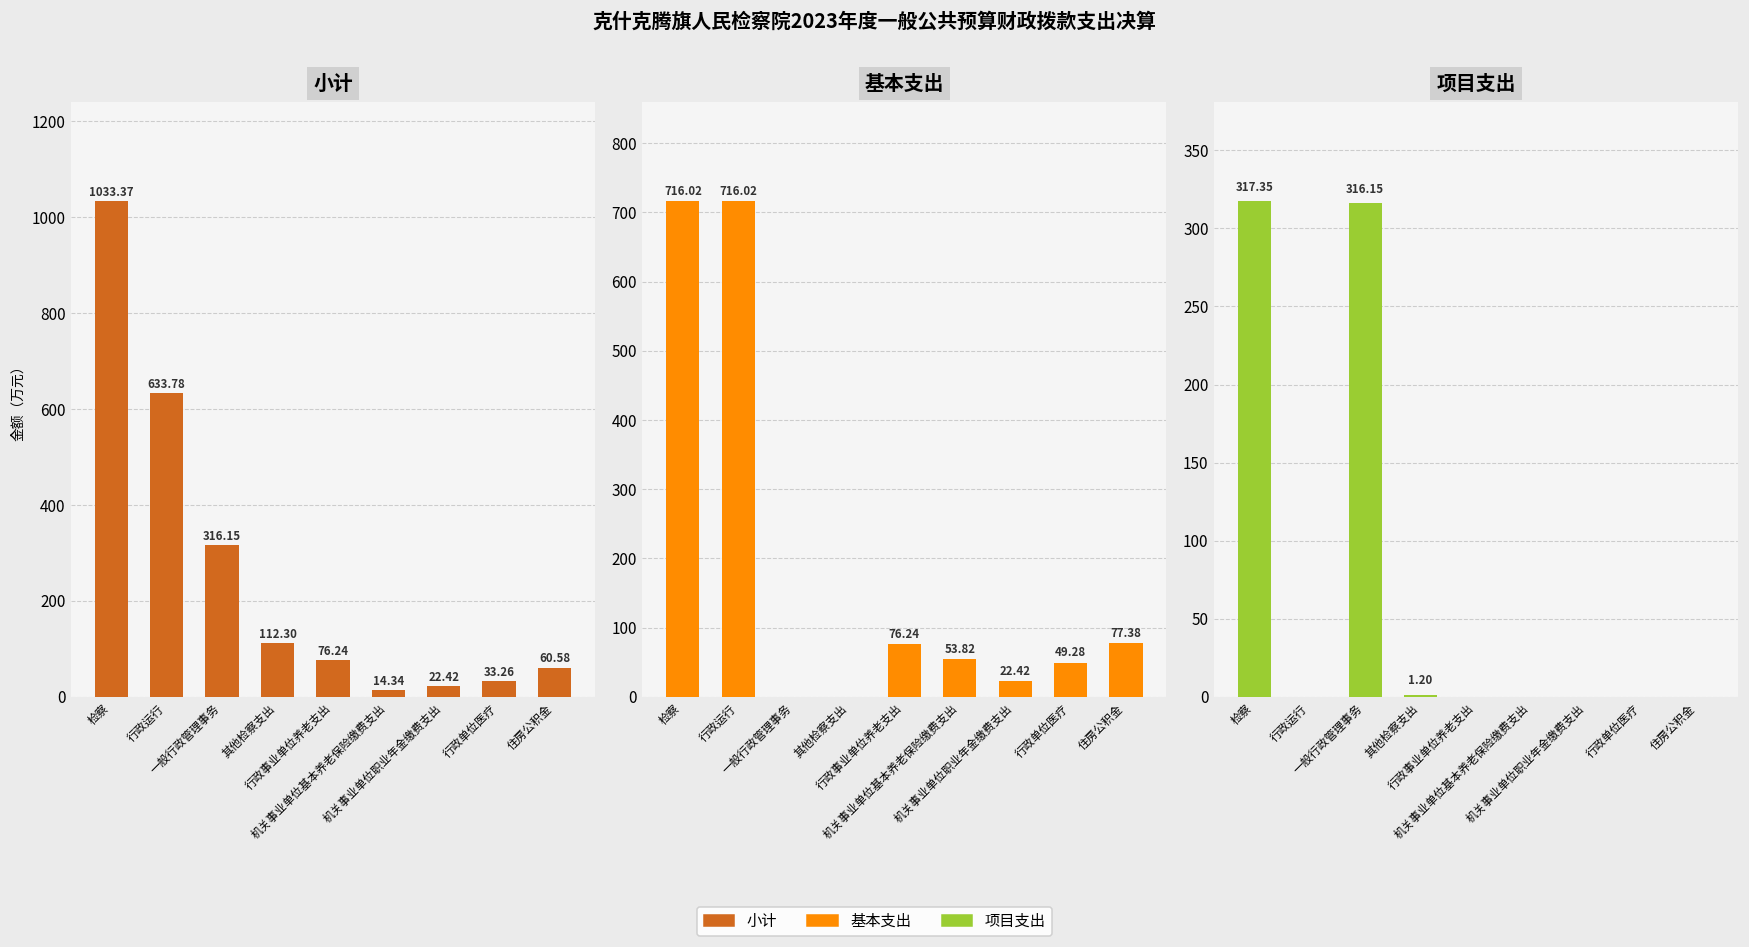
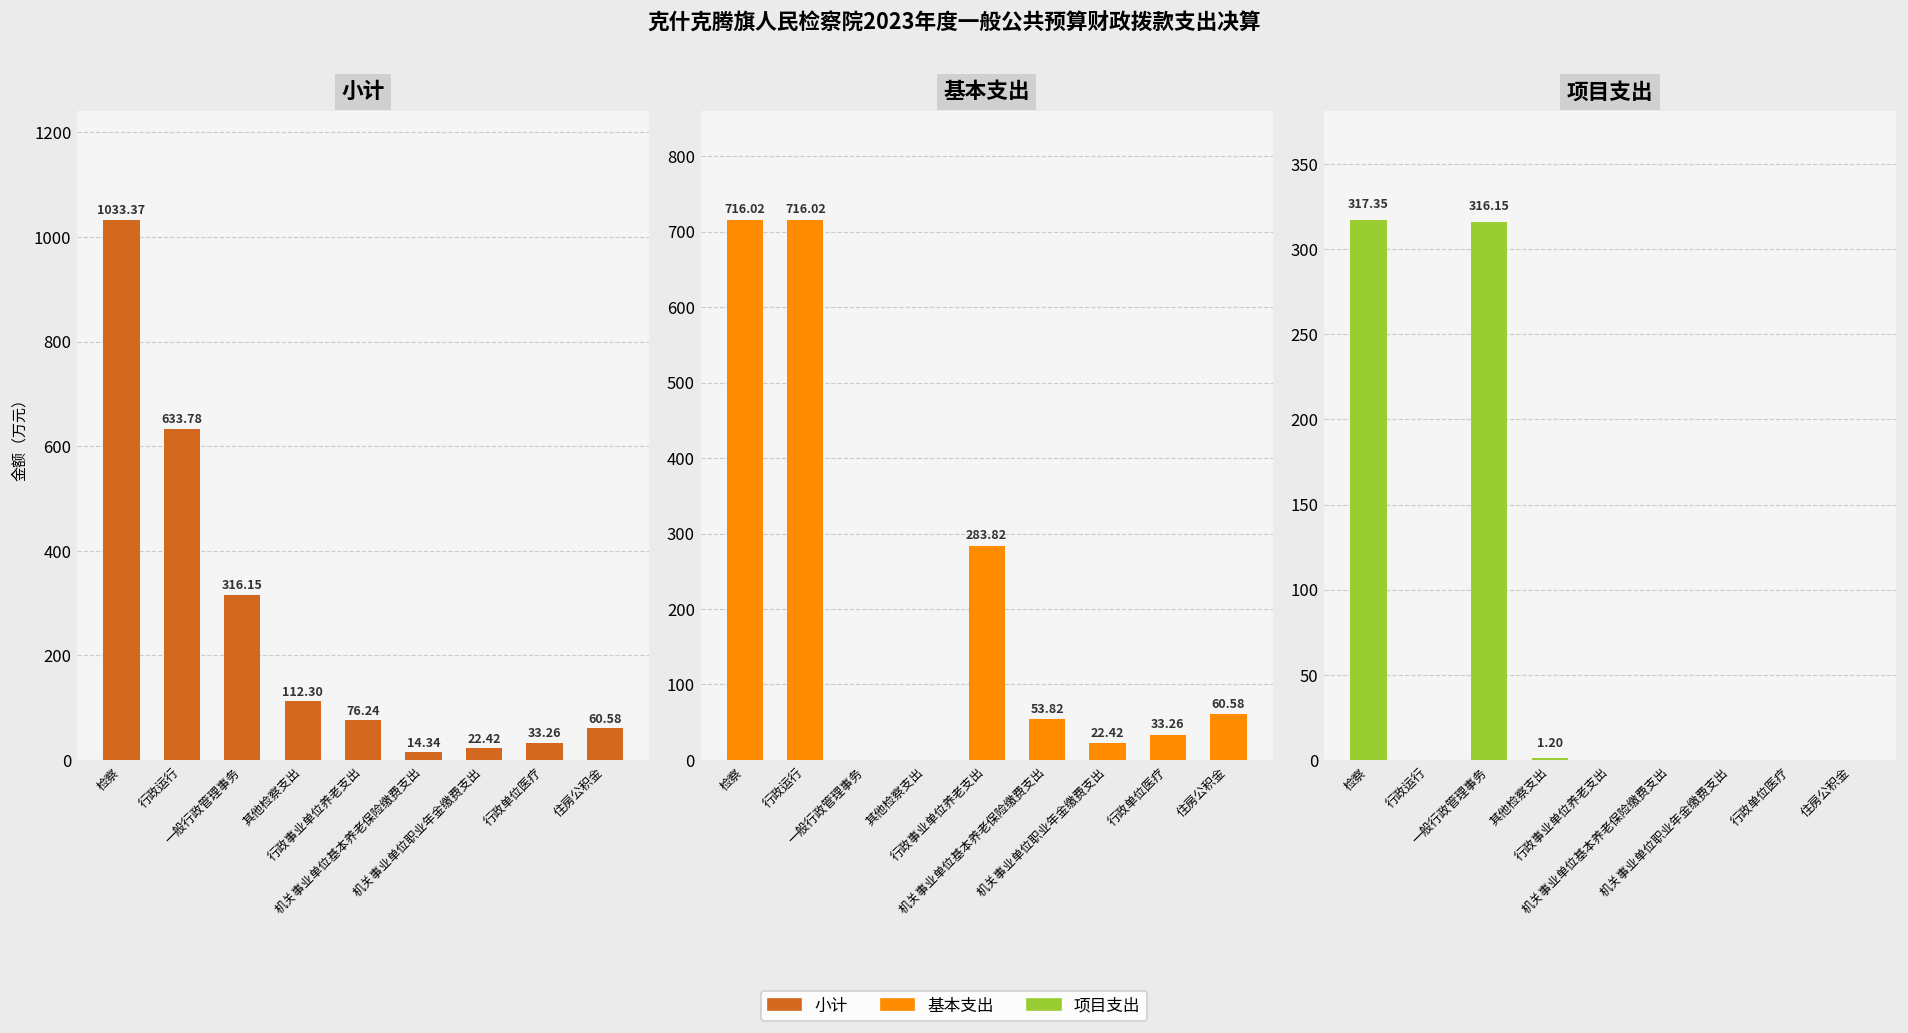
基本支出, 行政事业单位养老支出: 76.24 -> 283.82
基本支出, 行政单位医疗: 49.28 -> 33.26
基本支出, 住房公积金: 77.38 -> 60.58
